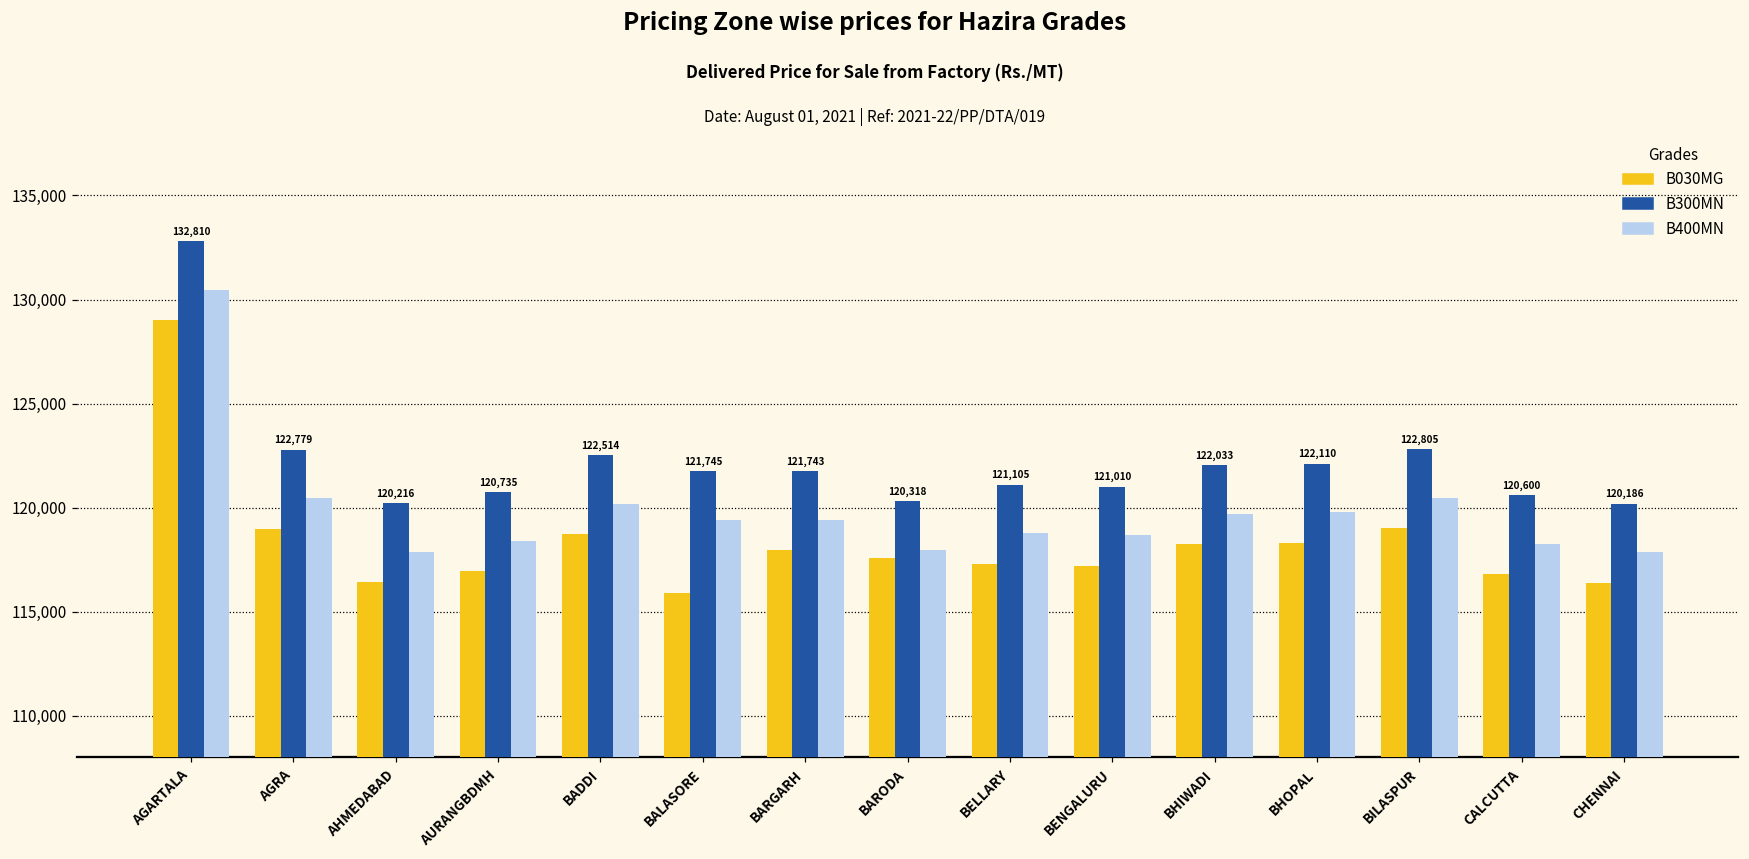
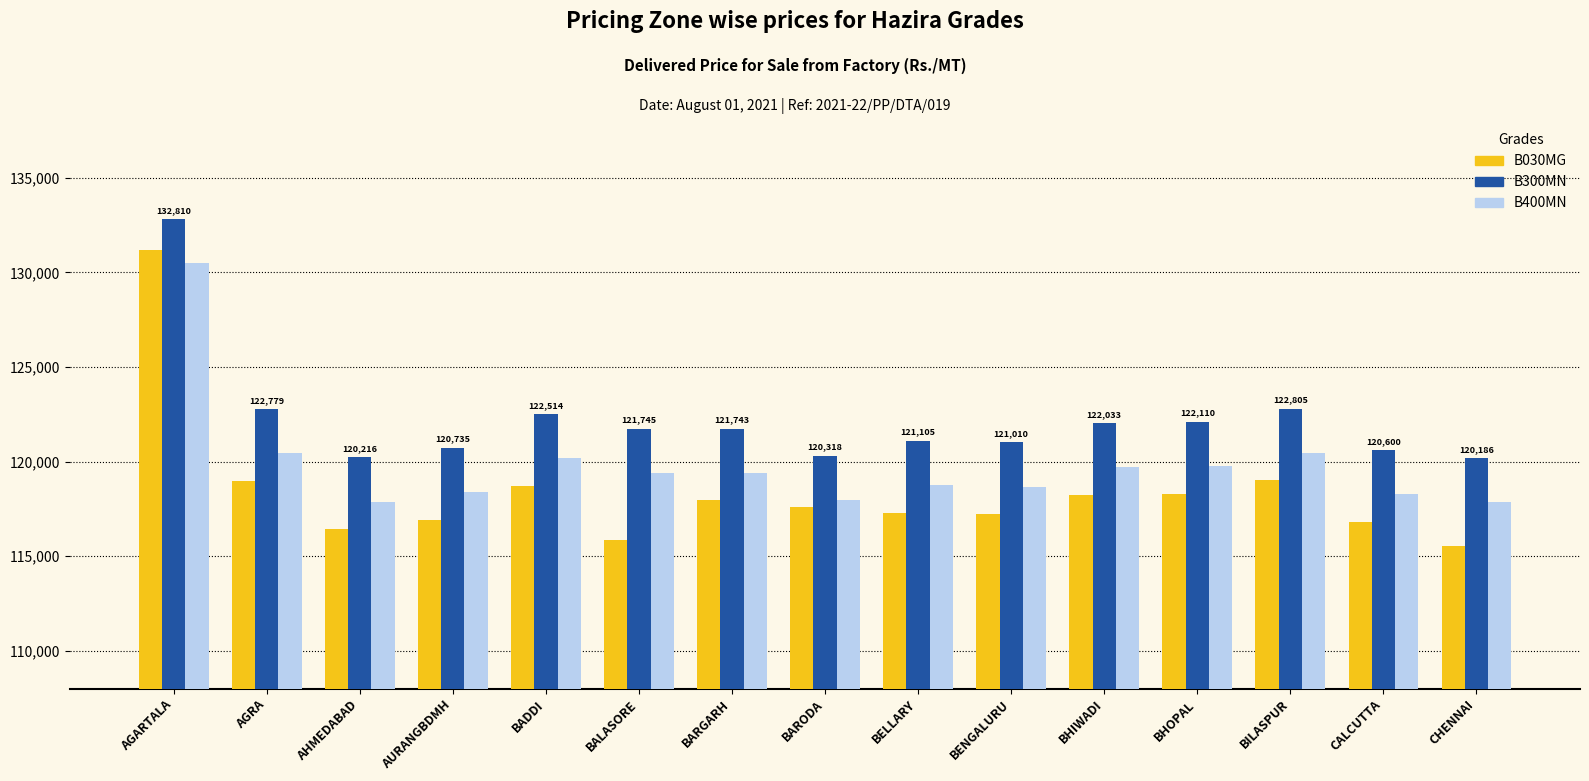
B030MG, AGARTALA: 129,000 -> 131,200
B030MG, CHENNAI: 116,400 -> 115,500
